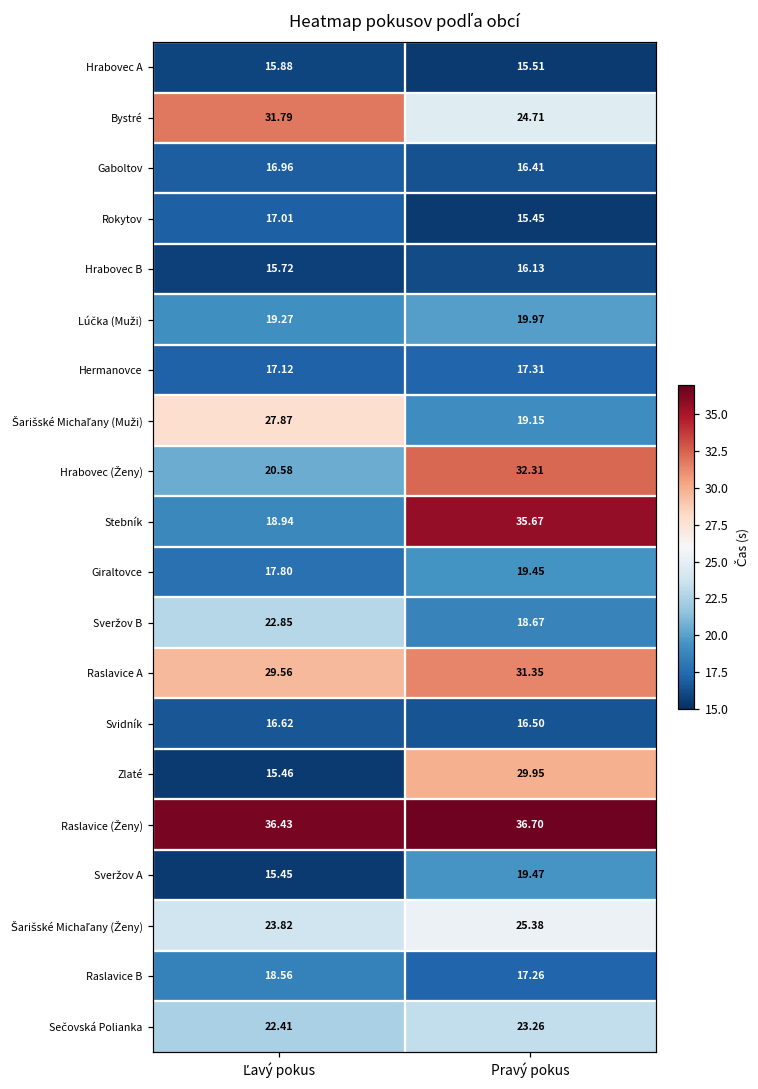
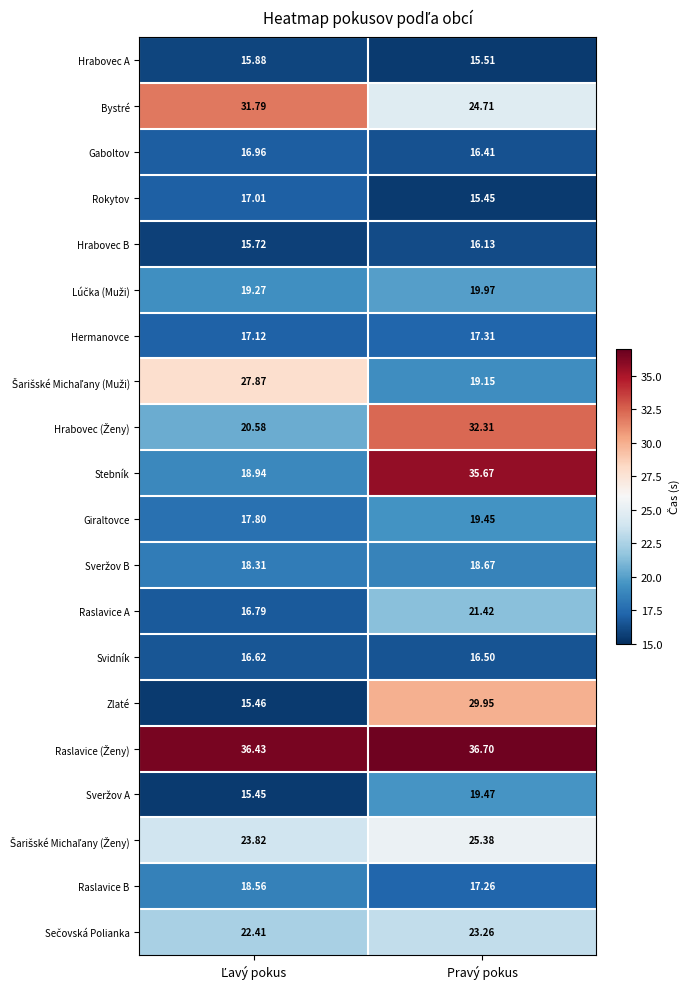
Sveržov B, Ľavý pokus: 22.85 -> 18.31
Raslavice A, Ľavý pokus: 29.56 -> 16.79
Raslavice A, Pravý pokus: 31.35 -> 21.42
